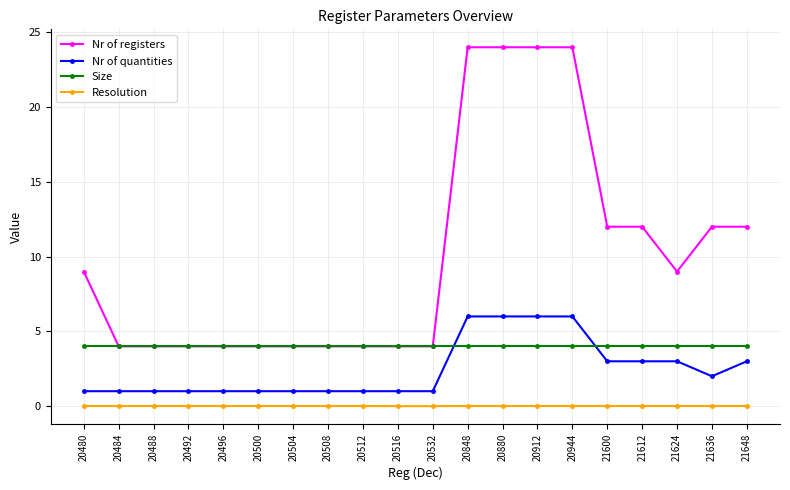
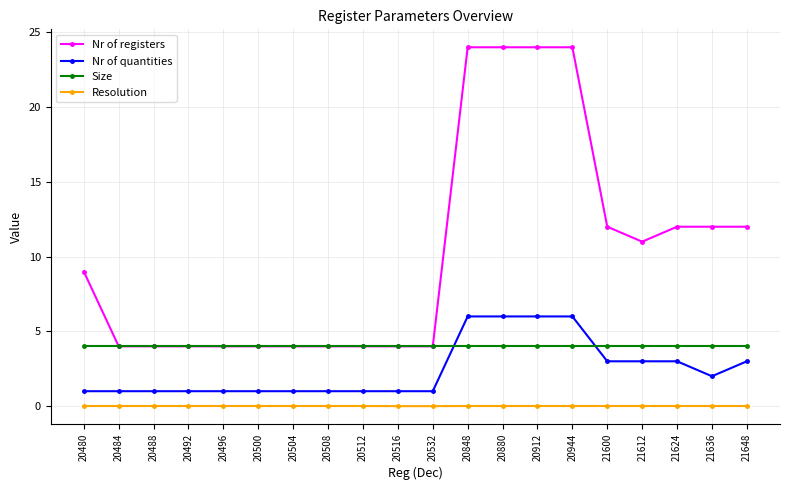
Nr of registers, 21612: 12 -> 11
Nr of registers, 21624: 9 -> 12
